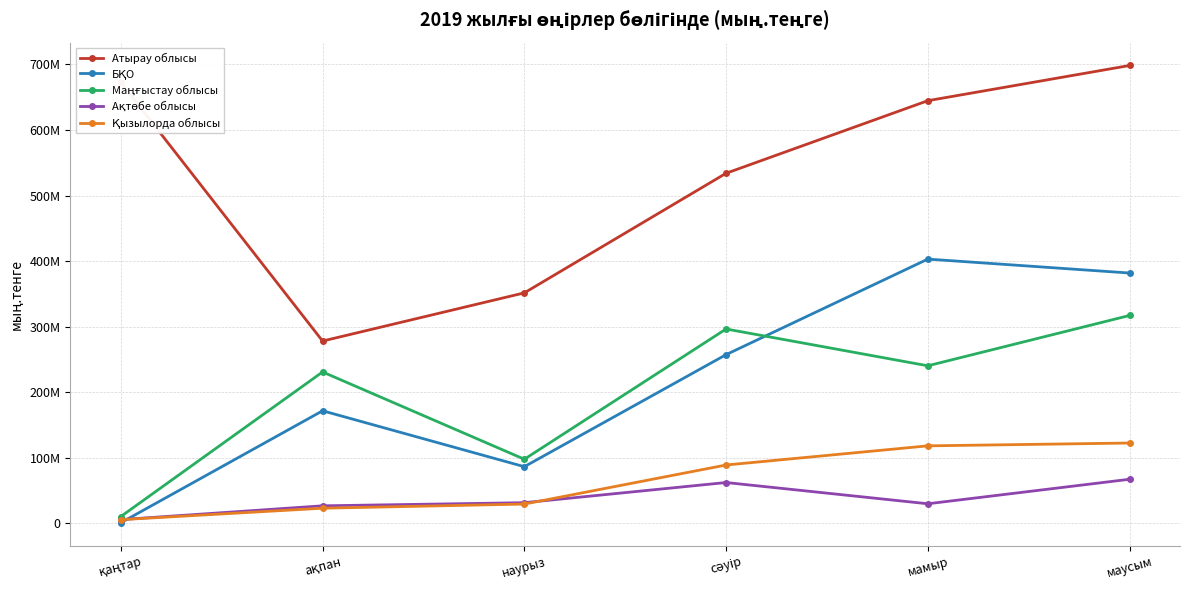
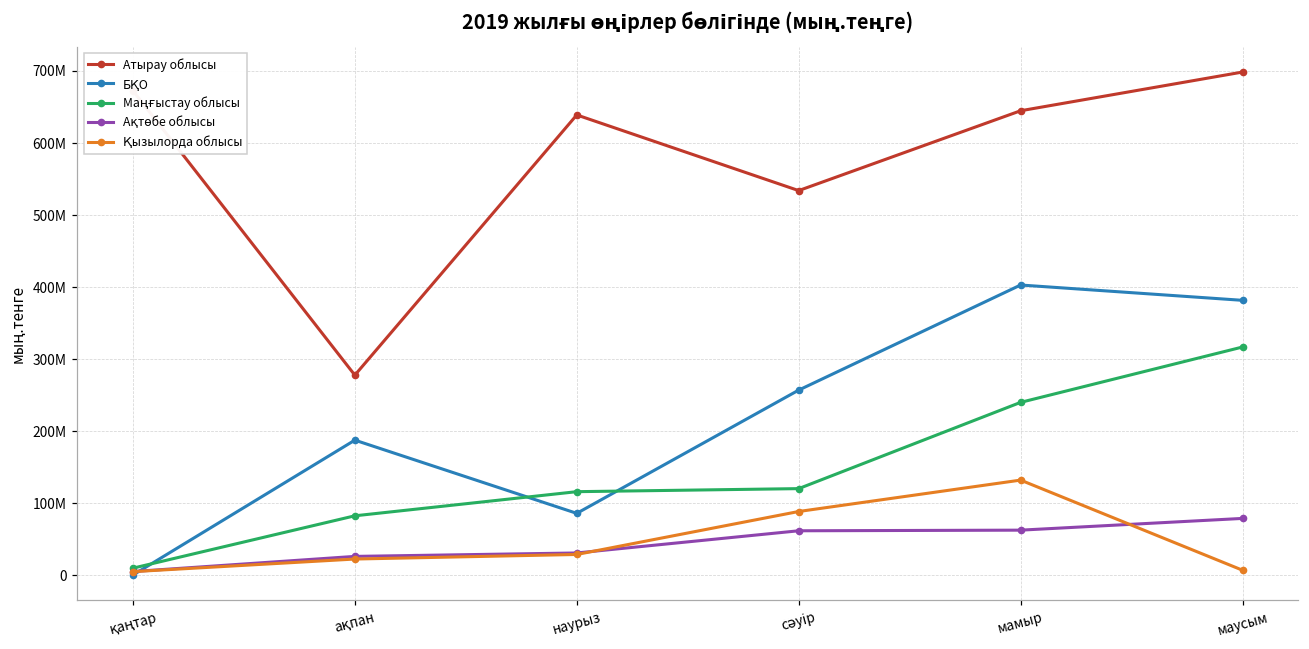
БҚО, ақпан: 170000000 -> 190000000
Маңғыстау облысы, ақпан: 230000000 -> 80000000
Атырау облысы, наурыз: 350000000 -> 640000000
Маңғыстау облысы, наурыз: 100000000 -> 120000000
Маңғыстау облысы, сәуір: 300000000 -> 120000000
Ақтөбе облысы, мамыр: 30000000 -> 60000000
Қызылорда облысы, мамыр: 120000000 -> 130000000
Ақтөбе облысы, маусым: 70000000 -> 80000000
Қызылорда облысы, маусым: 120000000 -> 10000000
